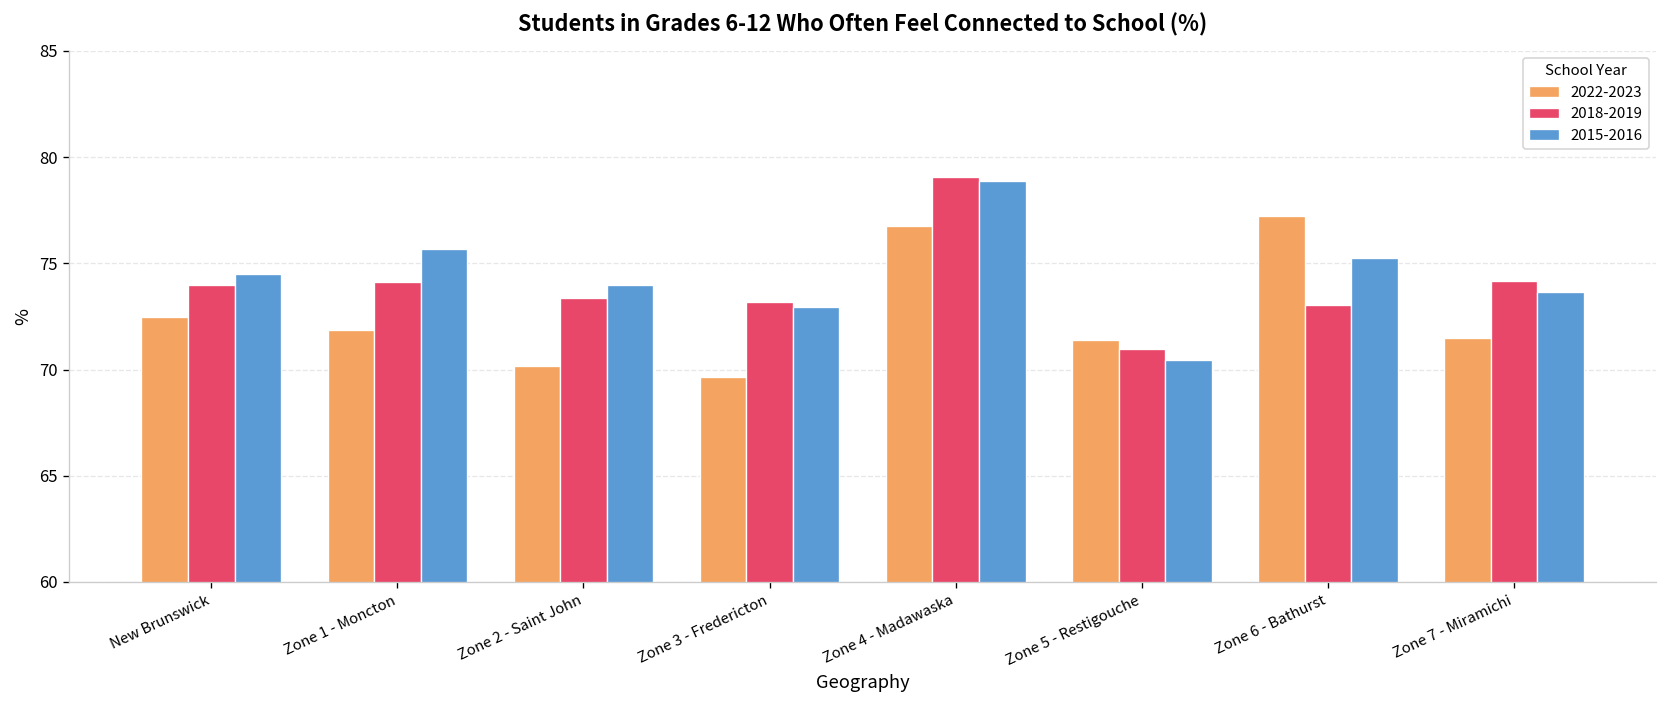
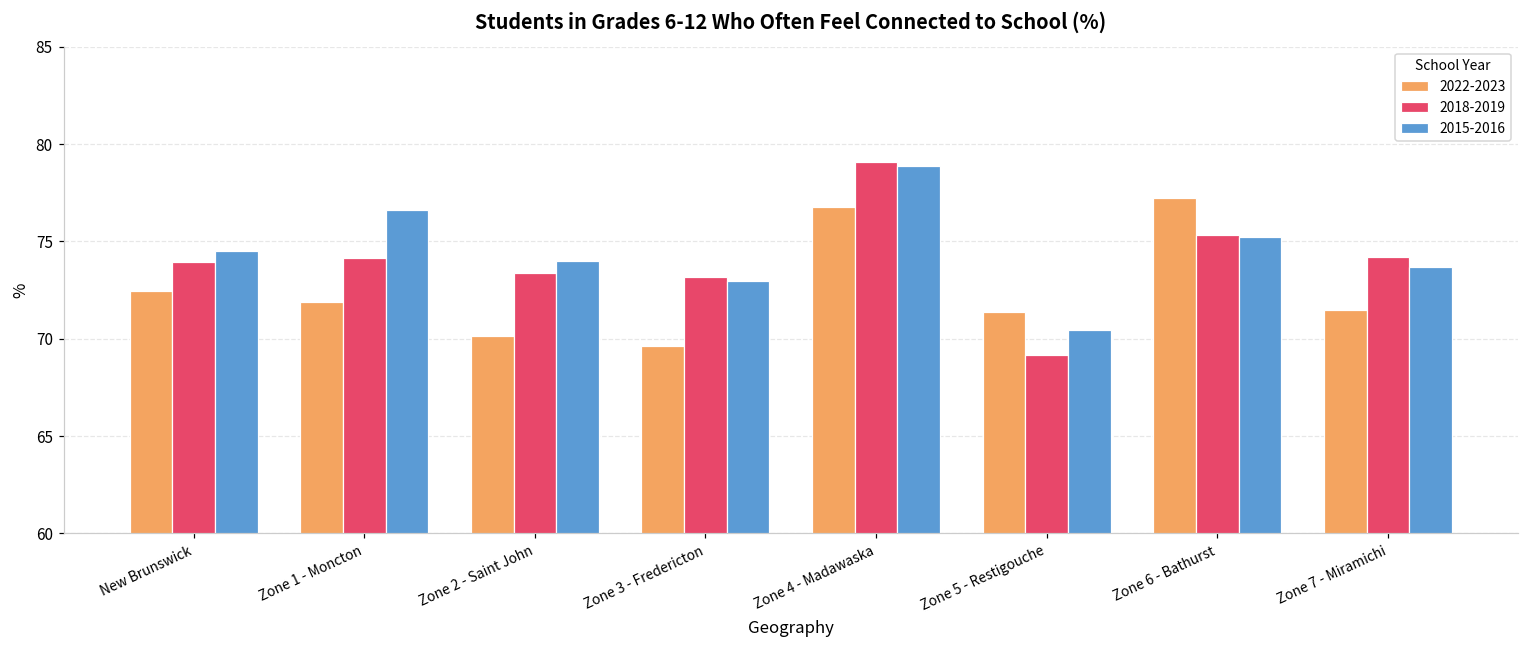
2015-2016, Zone 1 - Moncton: 75.7 -> 76.6
2018-2019, Zone 5 - Restigouche: 70.9 -> 69.2
2018-2019, Zone 6 - Bathurst: 73.0 -> 75.3
